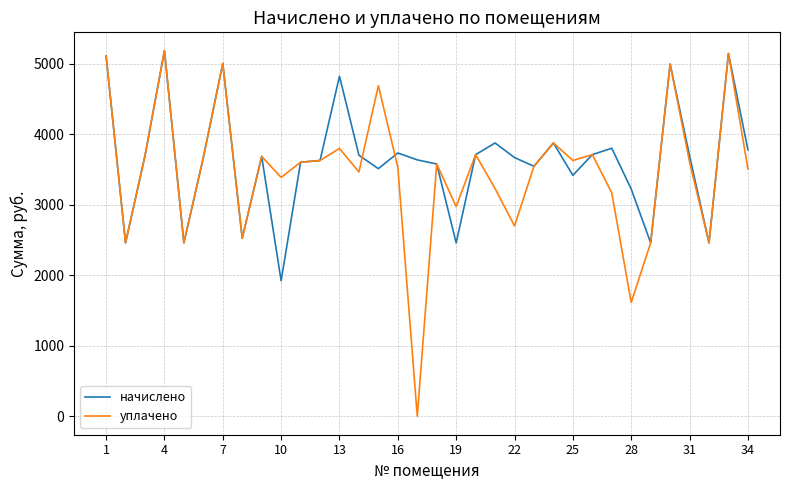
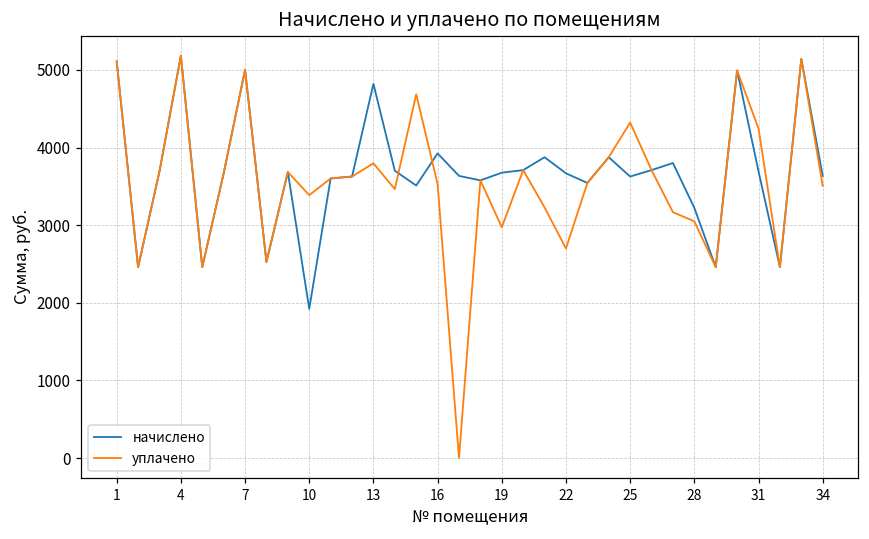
начислено, 16: 3700 -> 3900
начислено, 19: 2500 -> 3700
начислено, 25: 3400 -> 3600
уплачено, 25: 3600 -> 4300
уплачено, 28: 1600 -> 3000
уплачено, 31: 3600 -> 4200
начислено, 34: 3800 -> 3600
